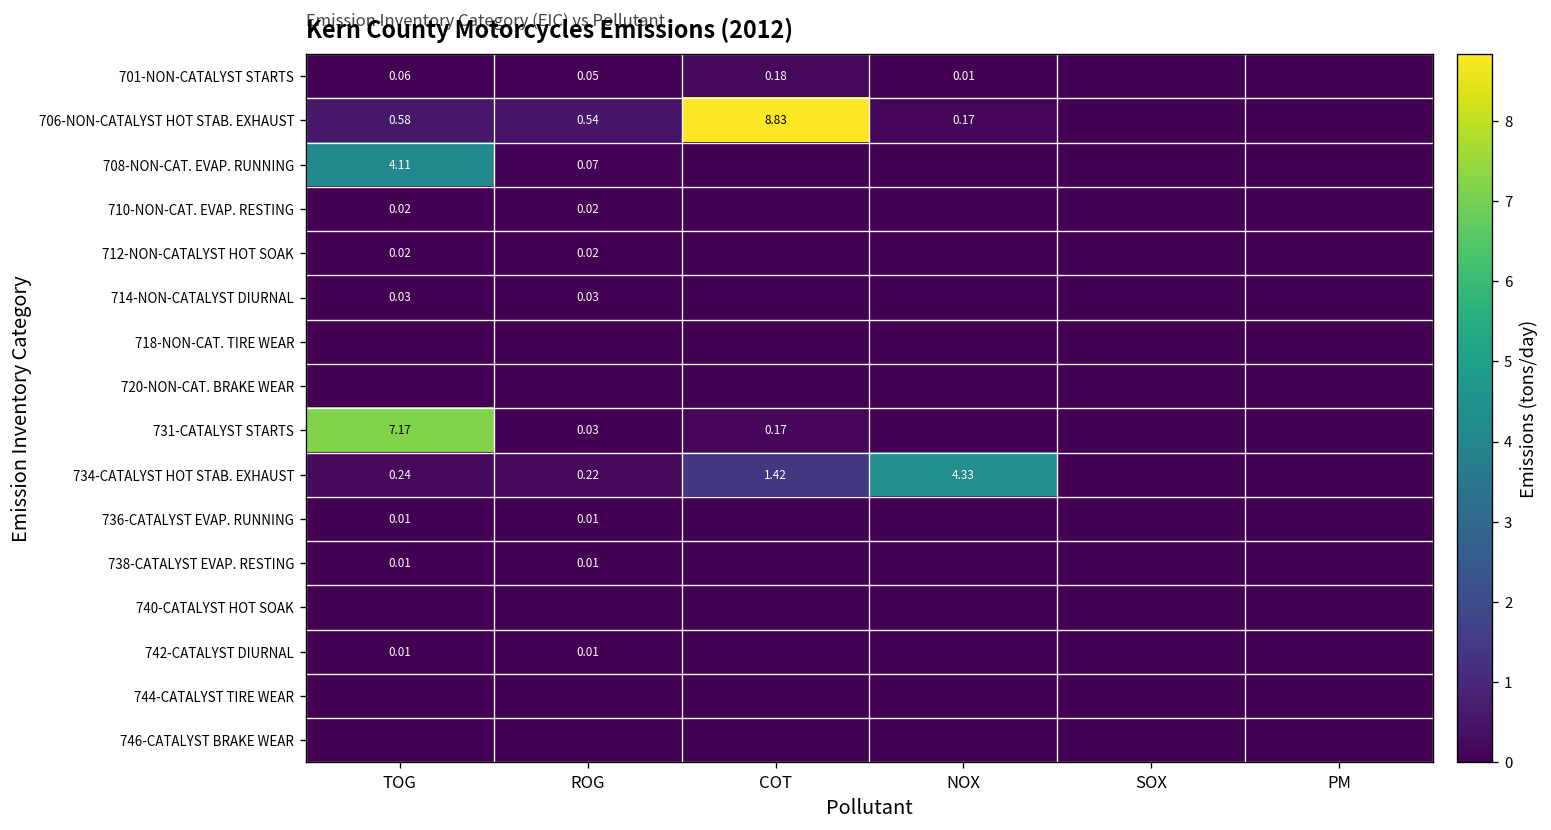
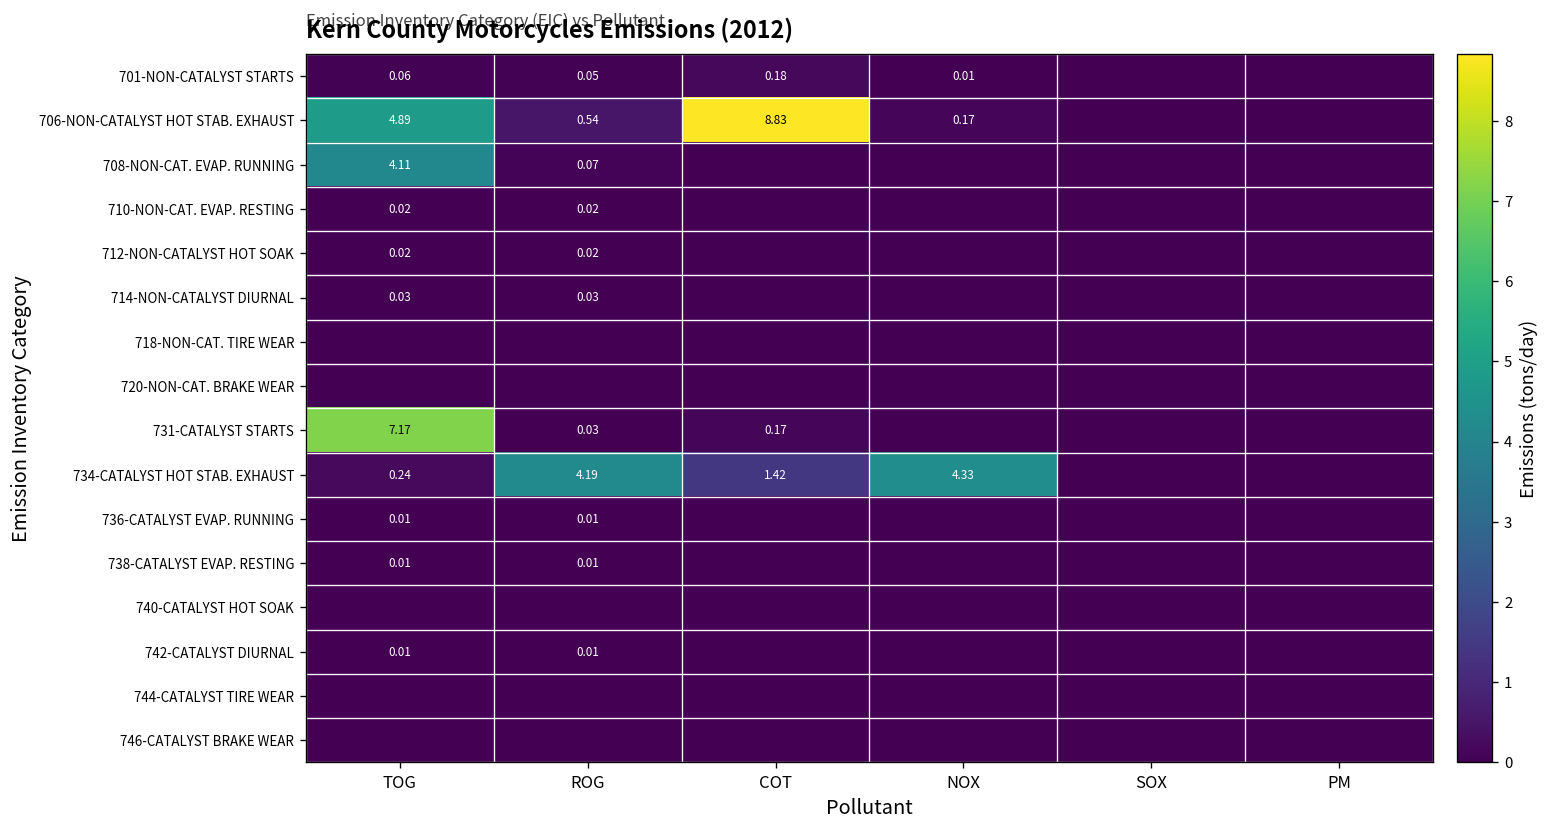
706-NON-CATALYST HOT STAB. EXHAUST, TOG: 0.58 -> 4.89
734-CATALYST HOT STAB. EXHAUST, ROG: 0.22 -> 4.19
